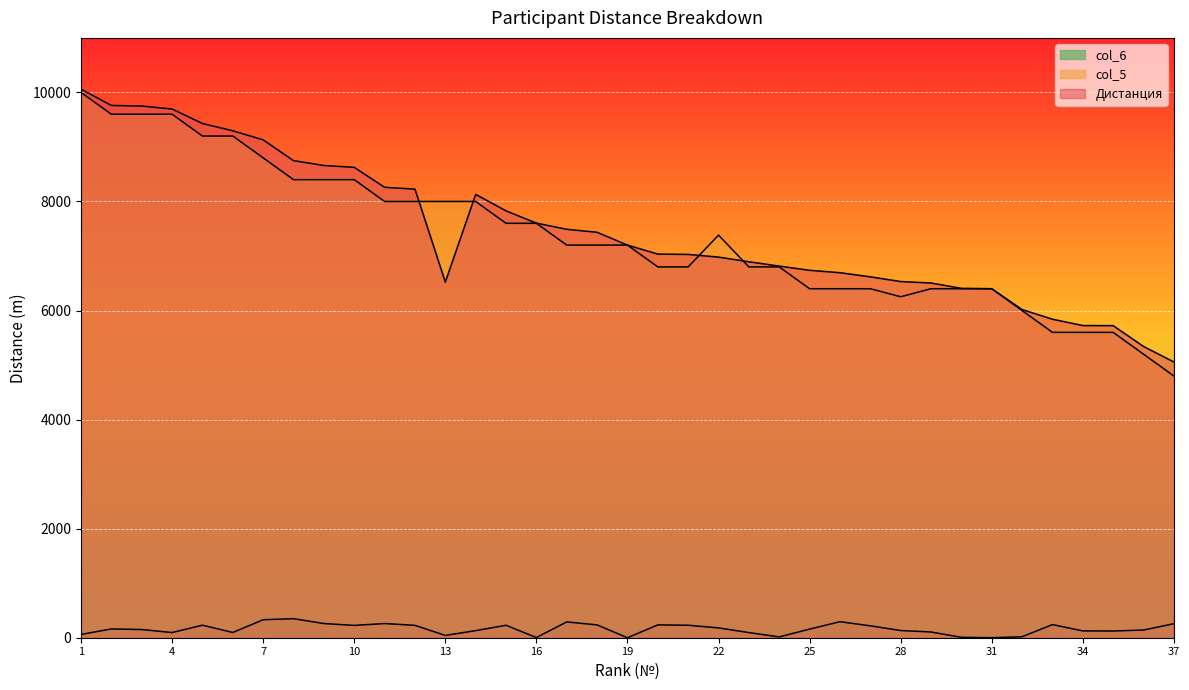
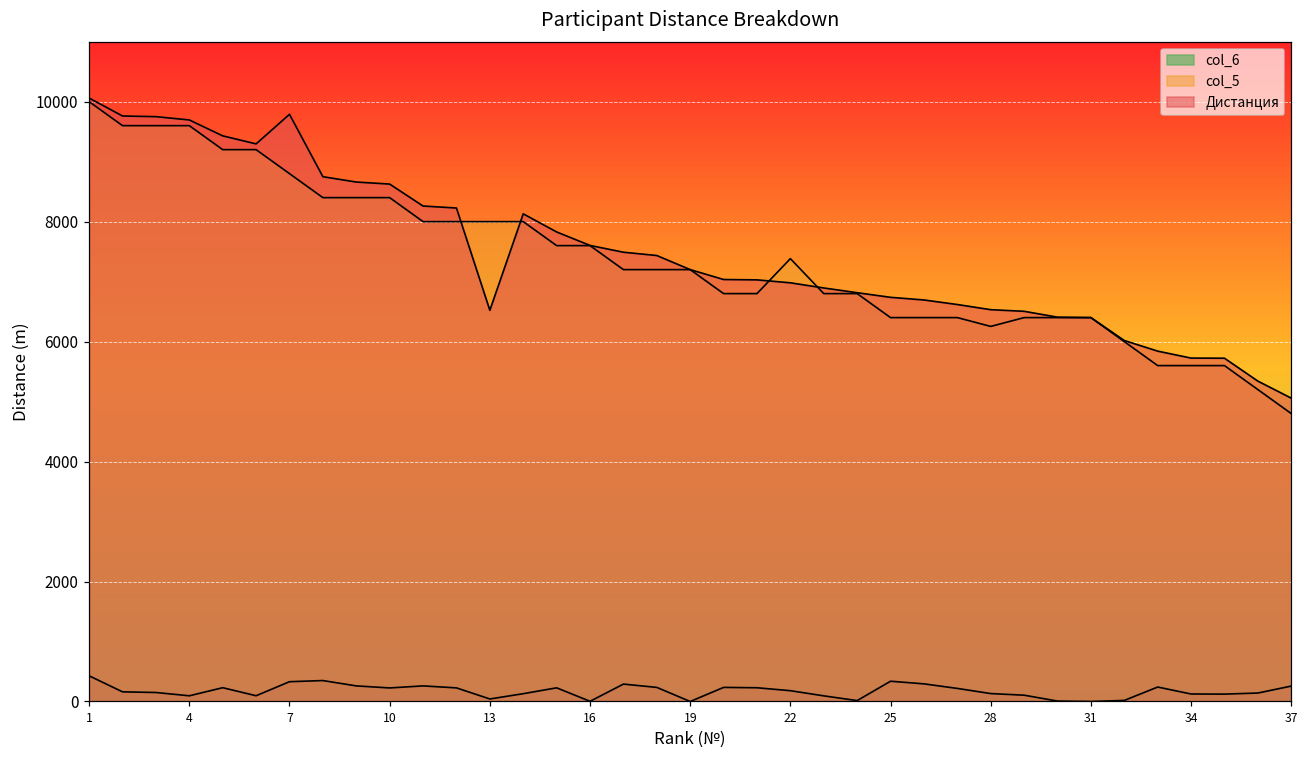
col_6, 1: 100 -> 400
Дистанция, 7: 9100 -> 9800
col_6, 25: 200 -> 300
